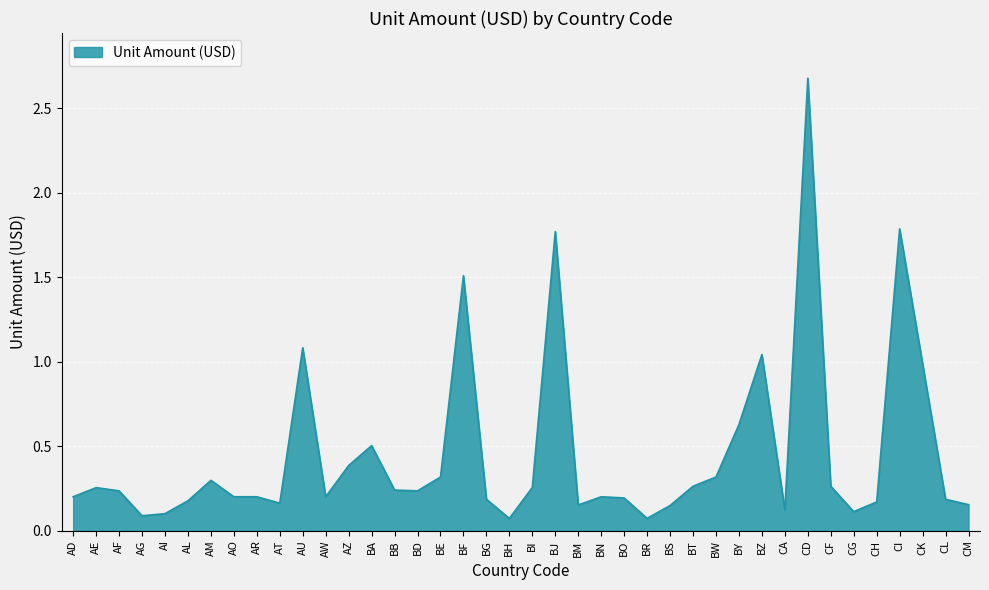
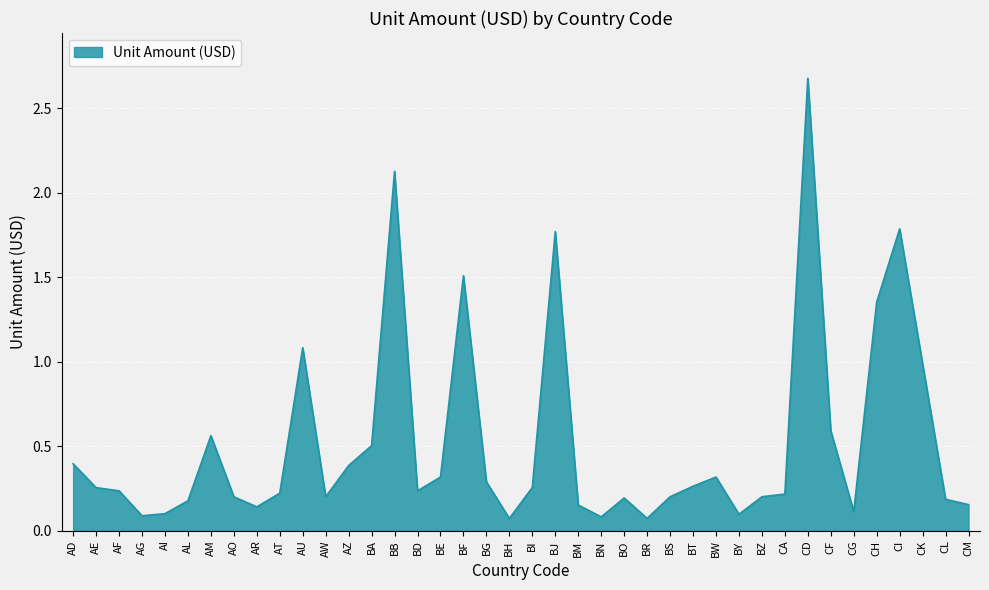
AD: 0.20 -> 0.40
AM: 0.30 -> 0.56
AR: 0.20 -> 0.14
AT: 0.16 -> 0.22
BB: 0.24 -> 2.13
BG: 0.19 -> 0.29
BN: 0.20 -> 0.08
BS: 0.15 -> 0.20
BY: 0.63 -> 0.10
BZ: 1.04 -> 0.20
CA: 0.12 -> 0.22
CF: 0.26 -> 0.59
CH: 0.17 -> 1.35
